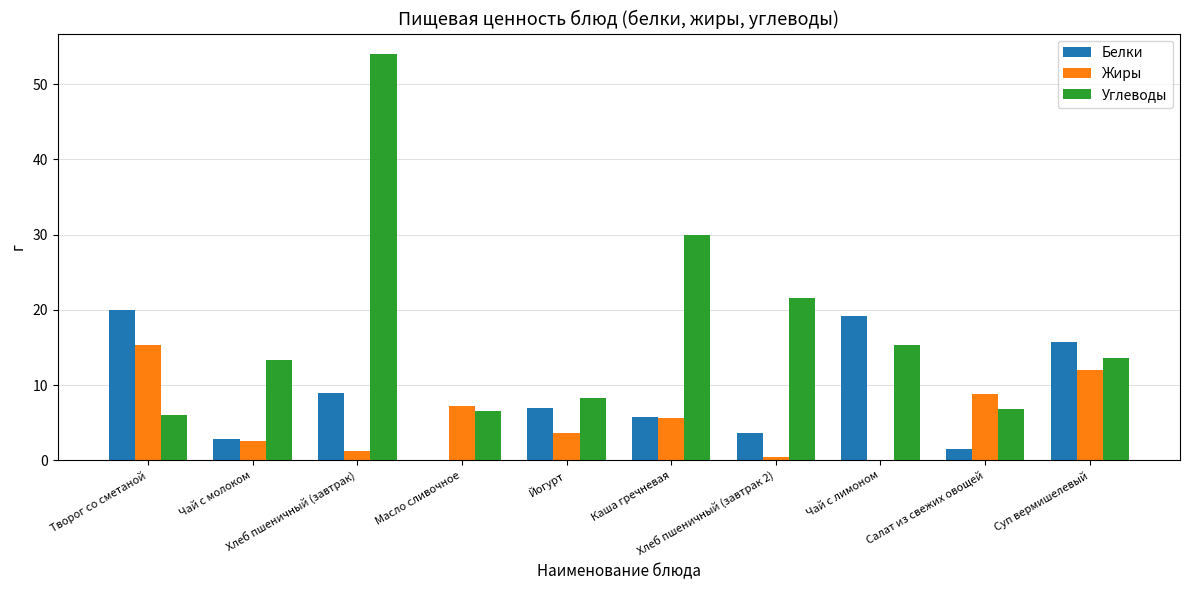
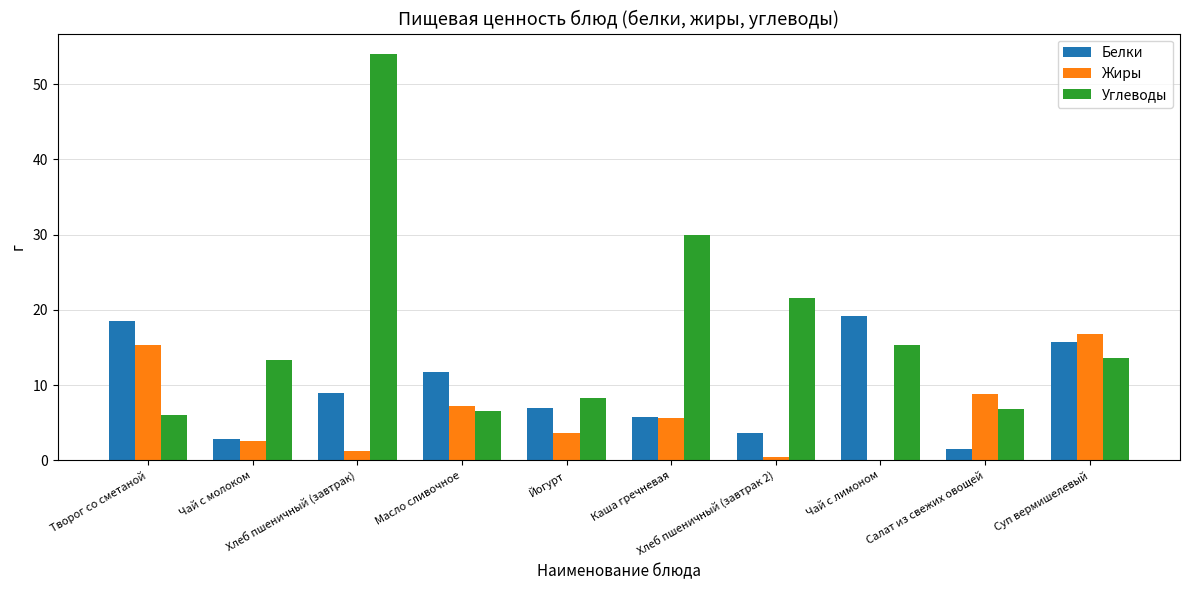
Белки, Творог со сметаной: 20 -> 19
Белки, Масло сливочное: 0 -> 12
Жиры, Суп вермишелевый: 12 -> 17
